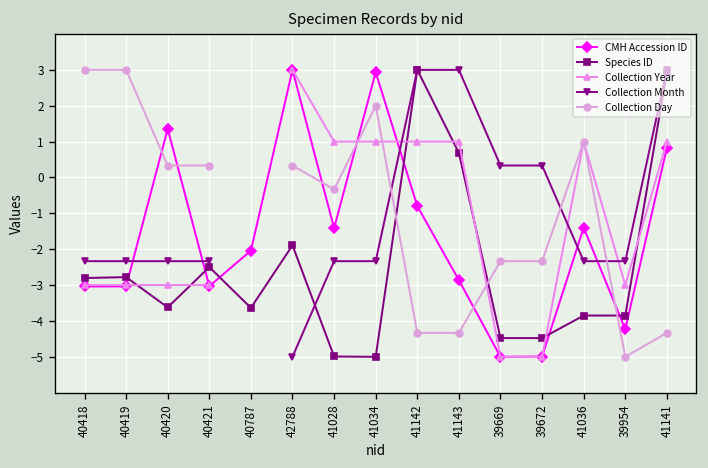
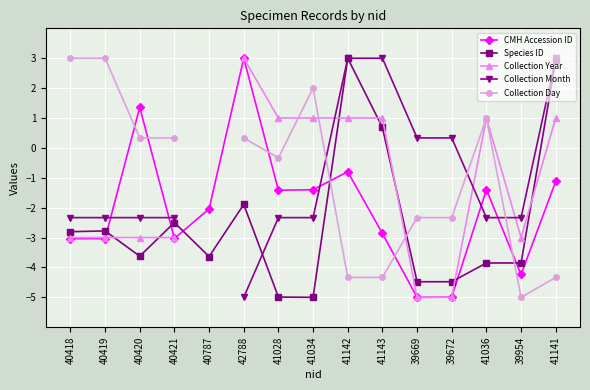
CMH Accession ID, 41034: 2.9 -> -1.4
CMH Accession ID, 41141: 0.8 -> -1.1
